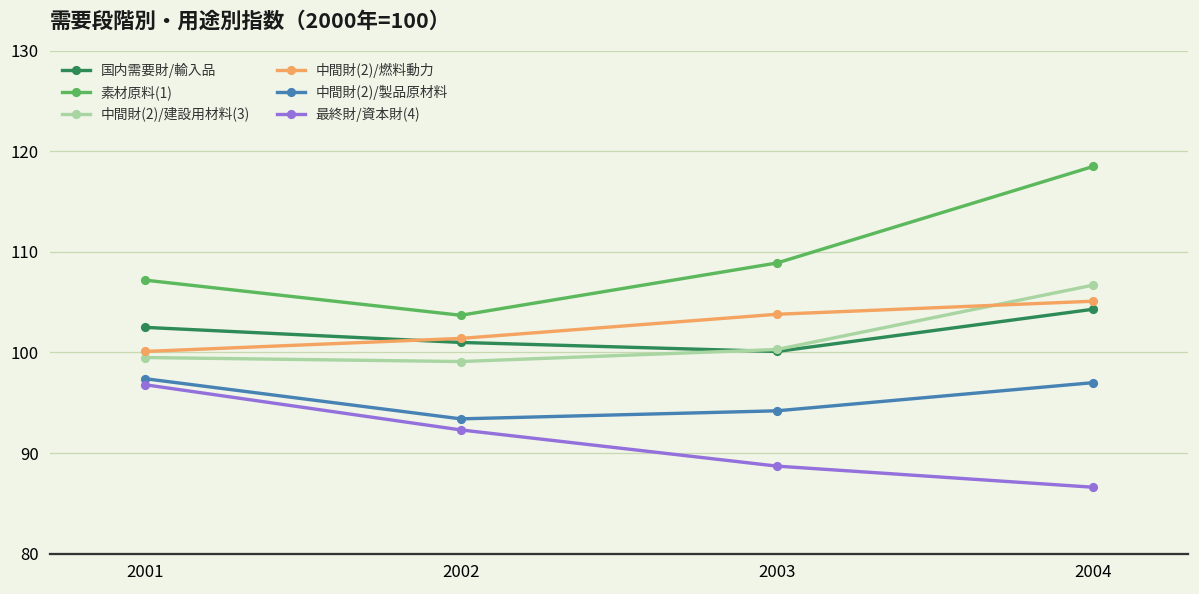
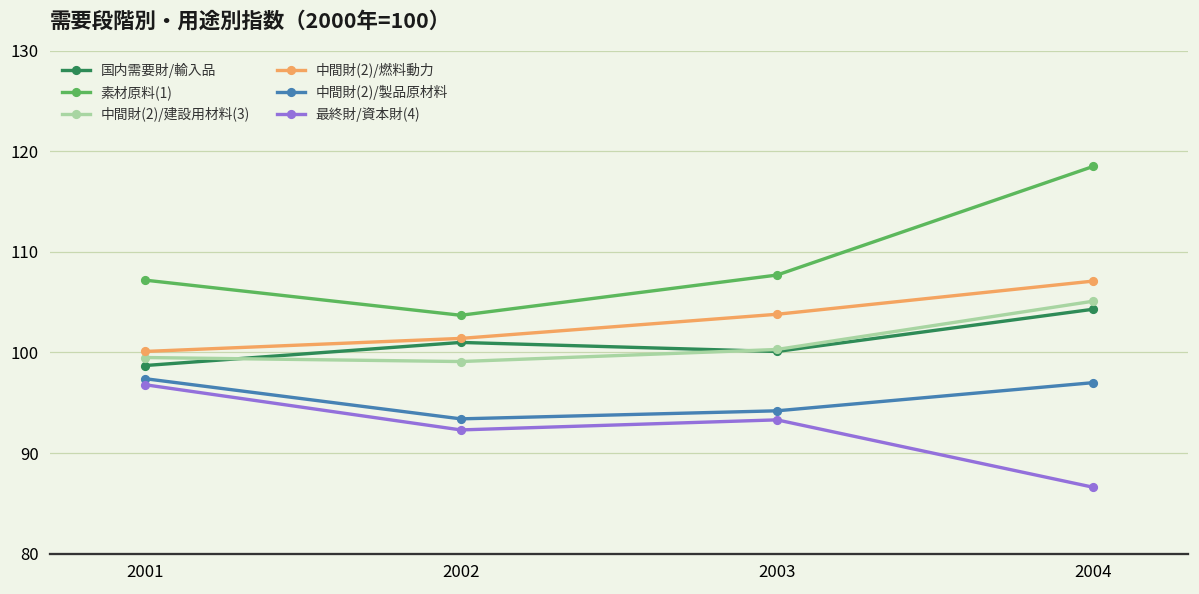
国内需要財/輸入品, 2001: 103 -> 99
素材原料(1), 2003: 109 -> 108
最終財/資本財(4), 2003: 89 -> 93
中間財(2)/建設用材料(3), 2004: 107 -> 105
中間財(2)/燃料動力, 2004: 105 -> 107
